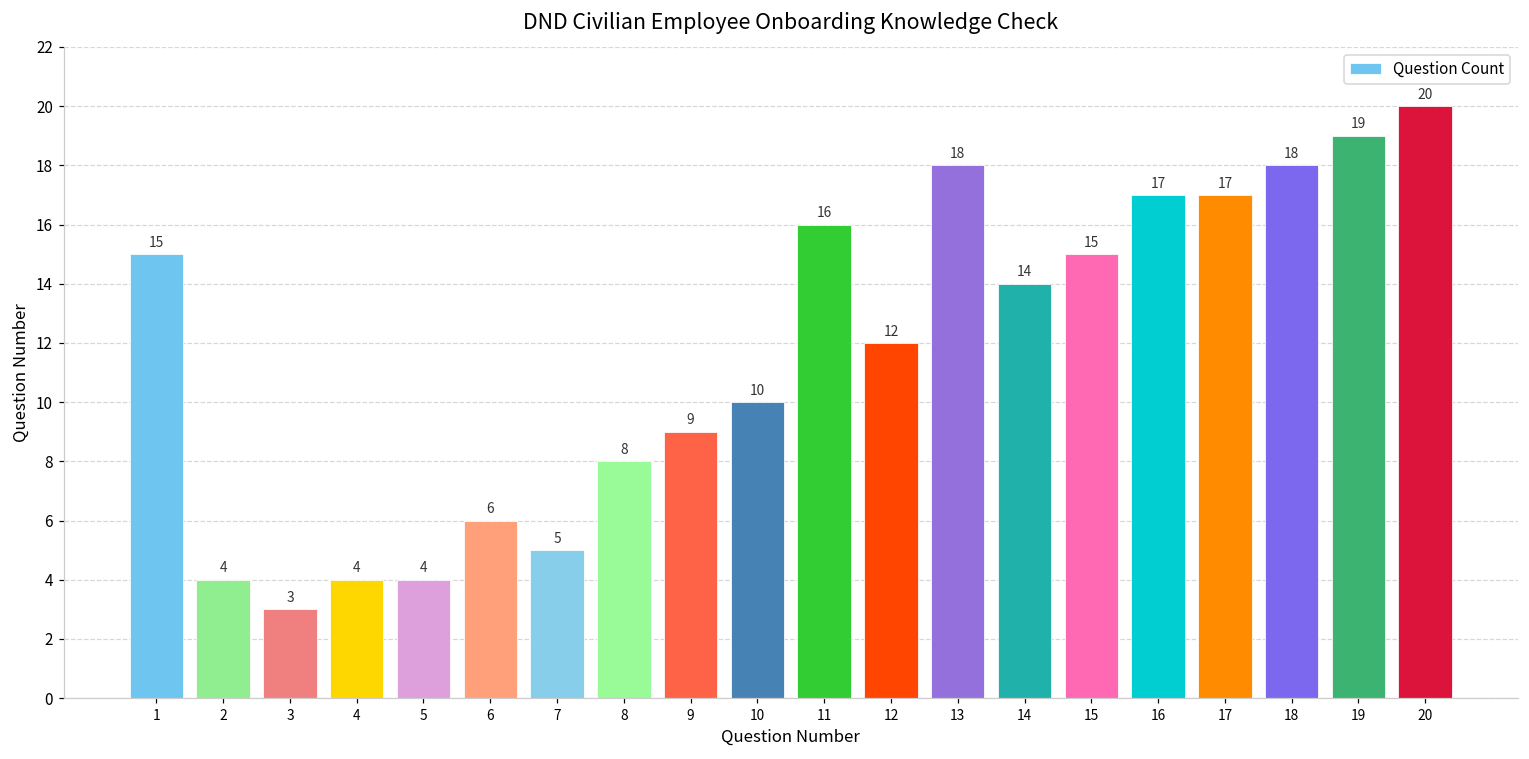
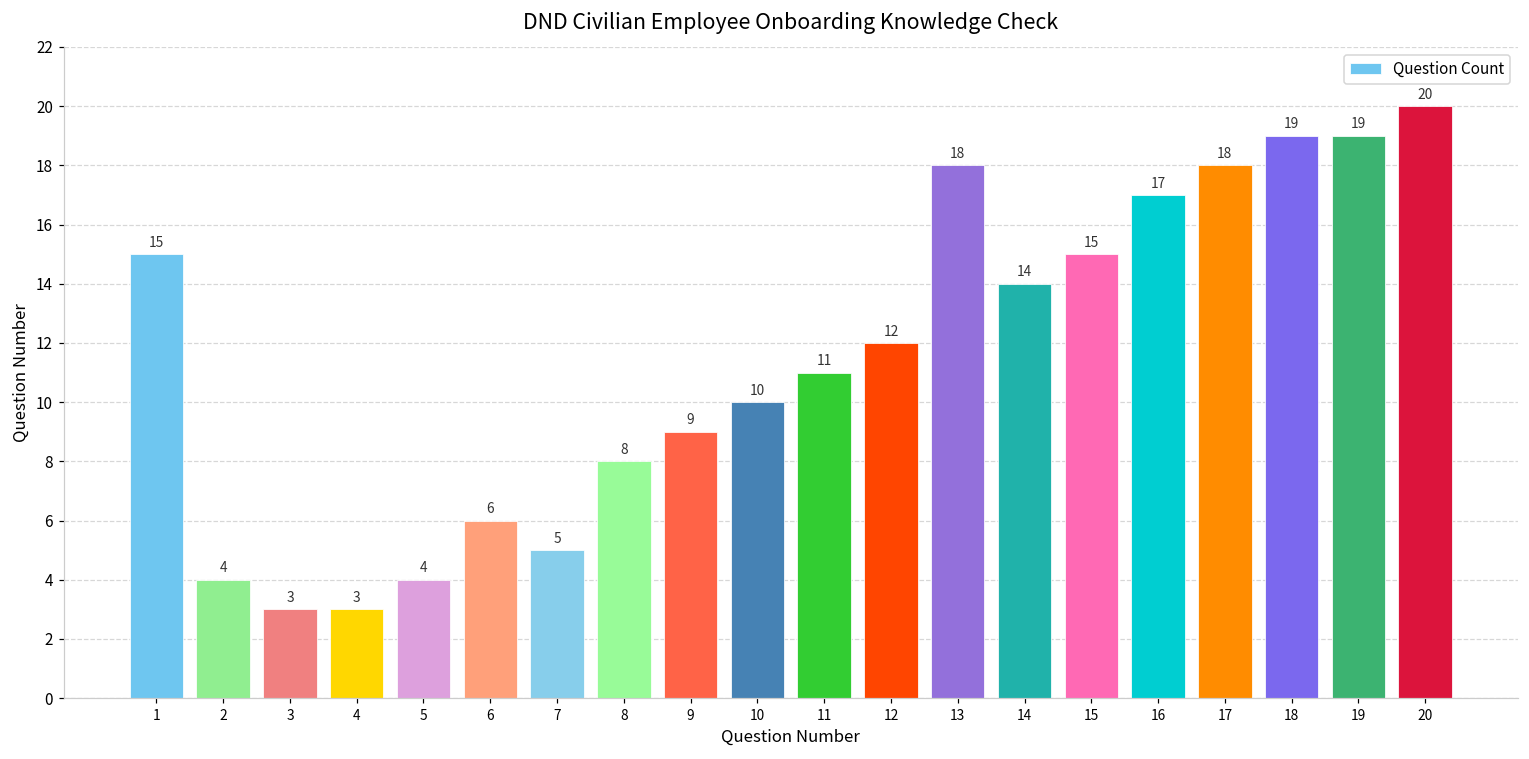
4: 4 -> 3
11: 16 -> 11
17: 17 -> 18
18: 18 -> 19
